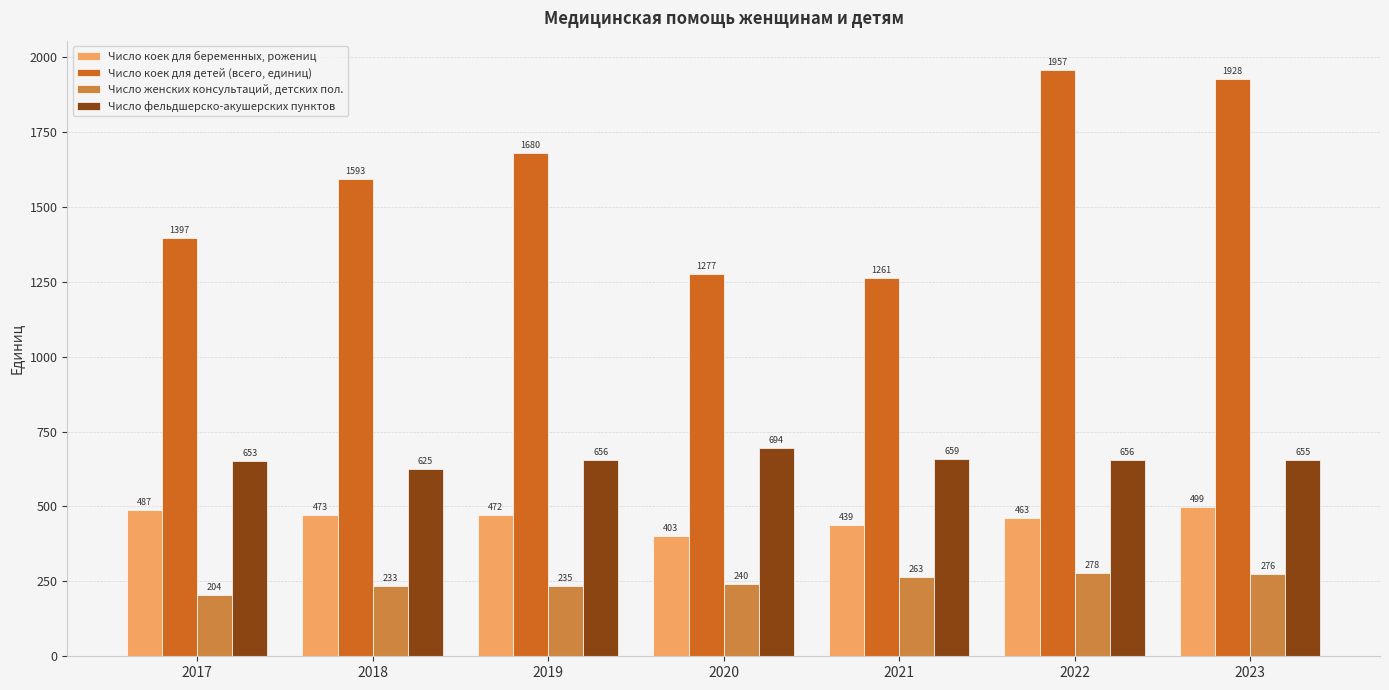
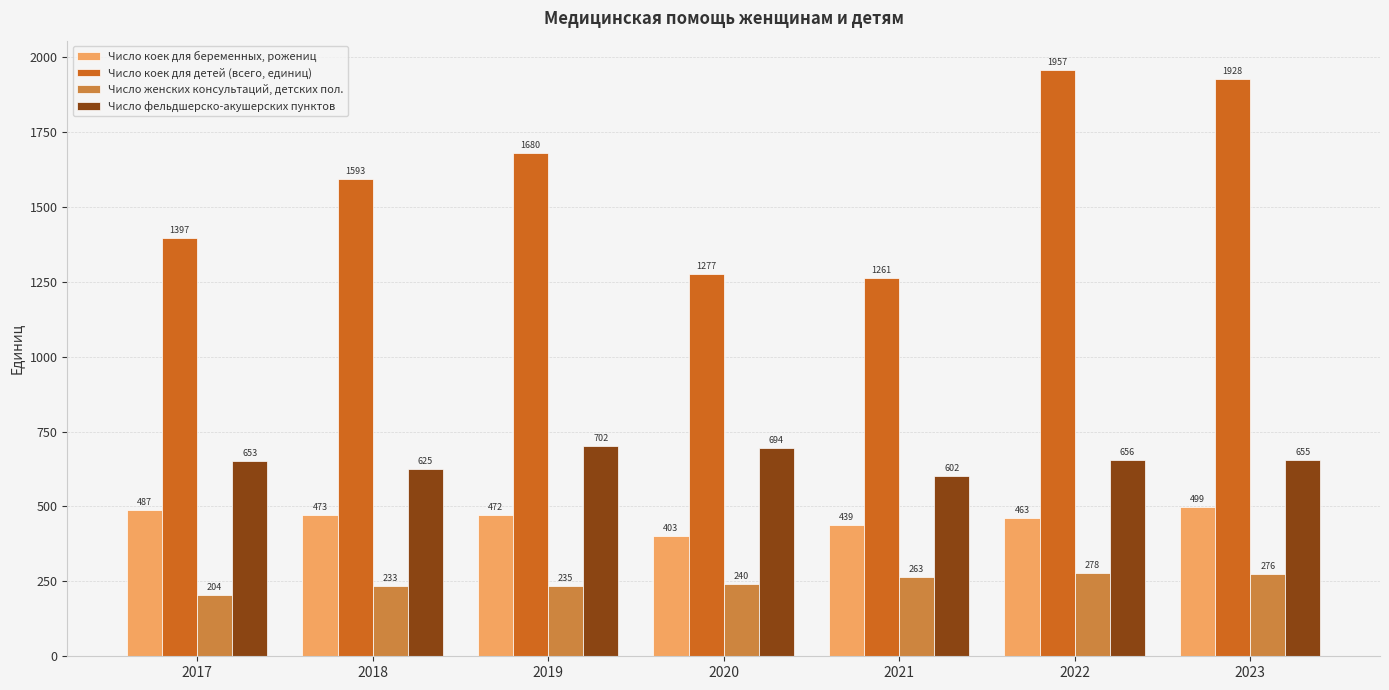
Число фельдшерско-акушерских пунктов, 2019: 656 -> 702
Число фельдшерско-акушерских пунктов, 2021: 659 -> 602
